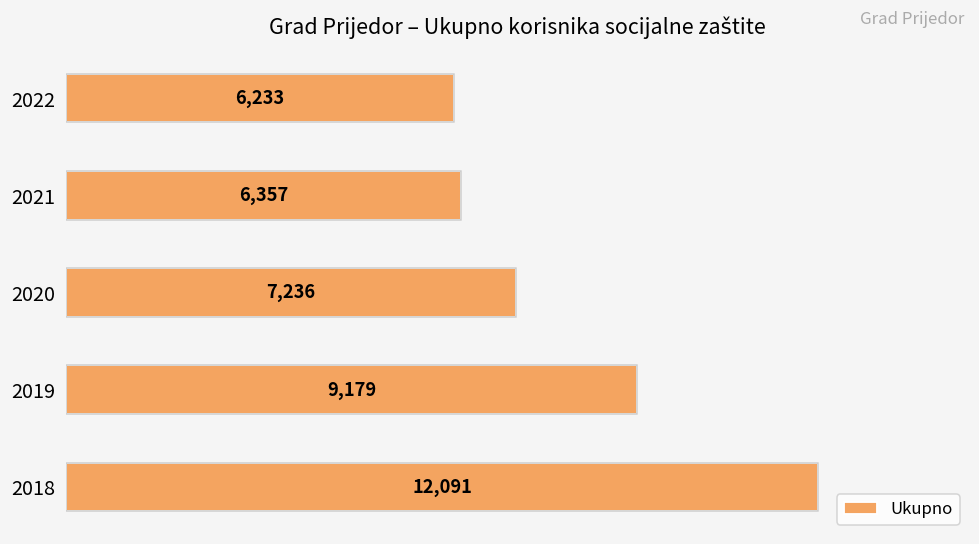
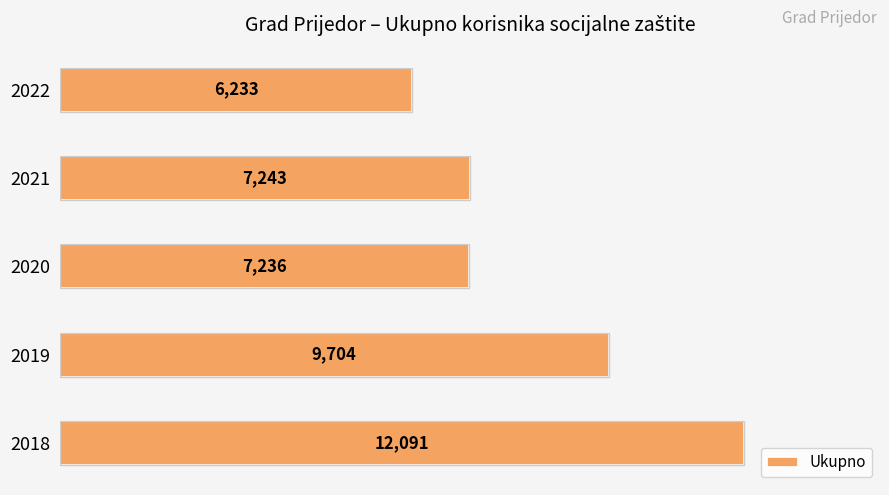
2021: 6,357 -> 7,243
2019: 9,179 -> 9,704
